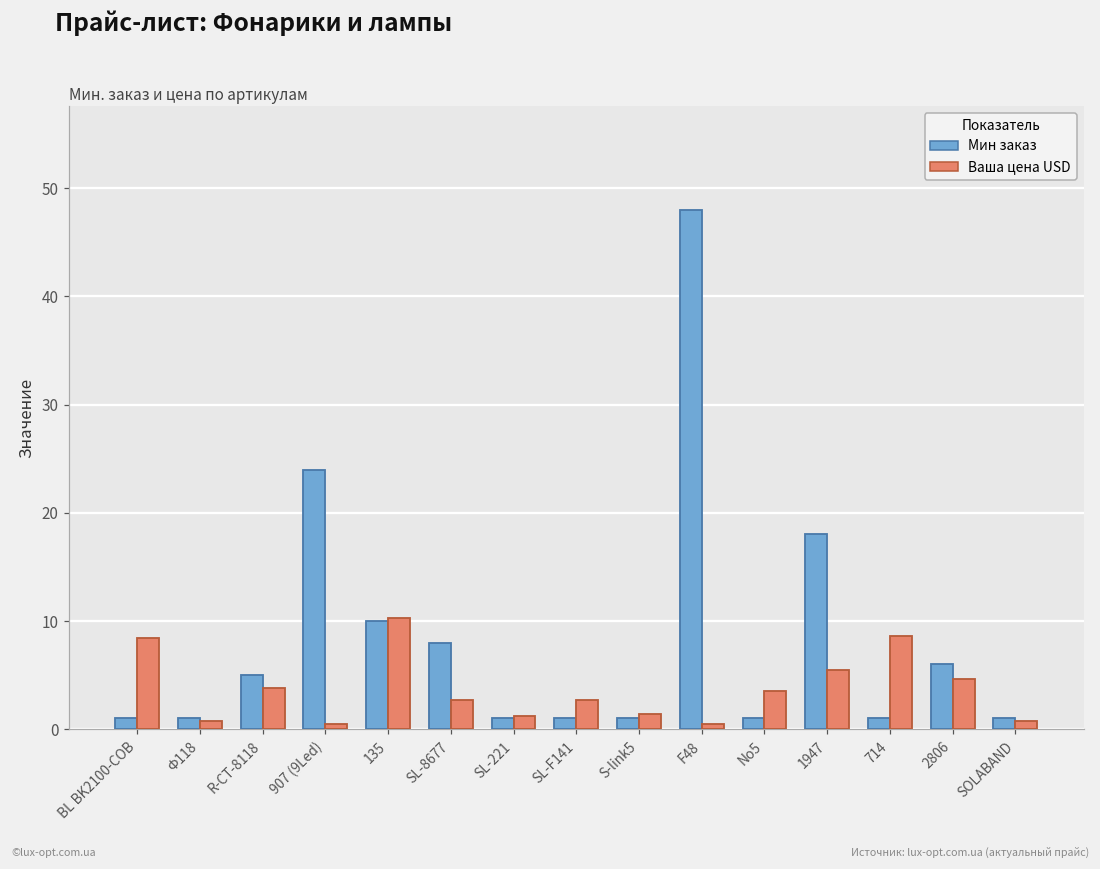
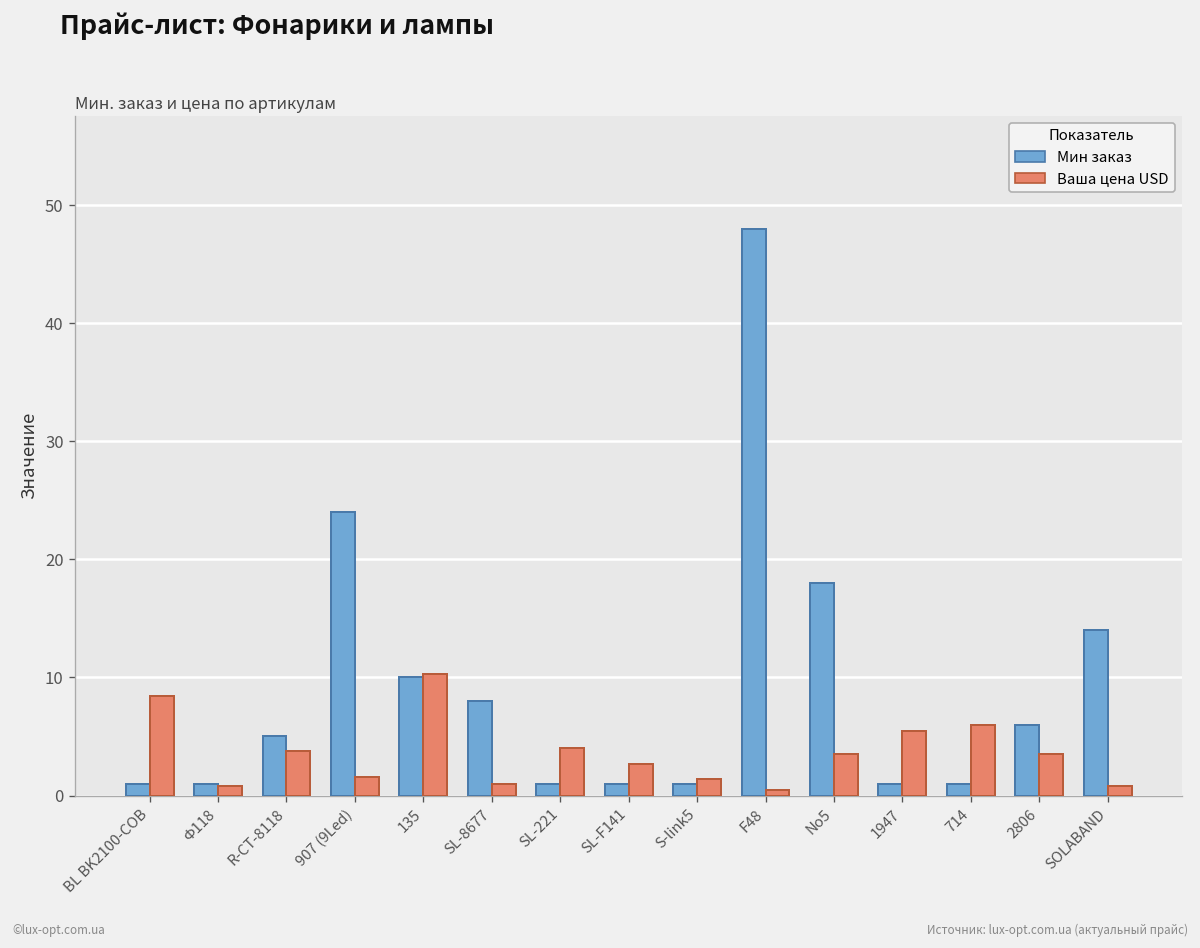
Ваша цена USD, 907 (9Led): 1 -> 2
Ваша цена USD, SL-8677: 3 -> 1
Ваша цена USD, SL-221: 1 -> 4
Мин заказ, No5: 1 -> 18
Мин заказ, 1947: 18 -> 1
Ваша цена USD, 714: 9 -> 6
Ваша цена USD, 2806: 5 -> 4
Мин заказ, SOLABAND: 1 -> 14
